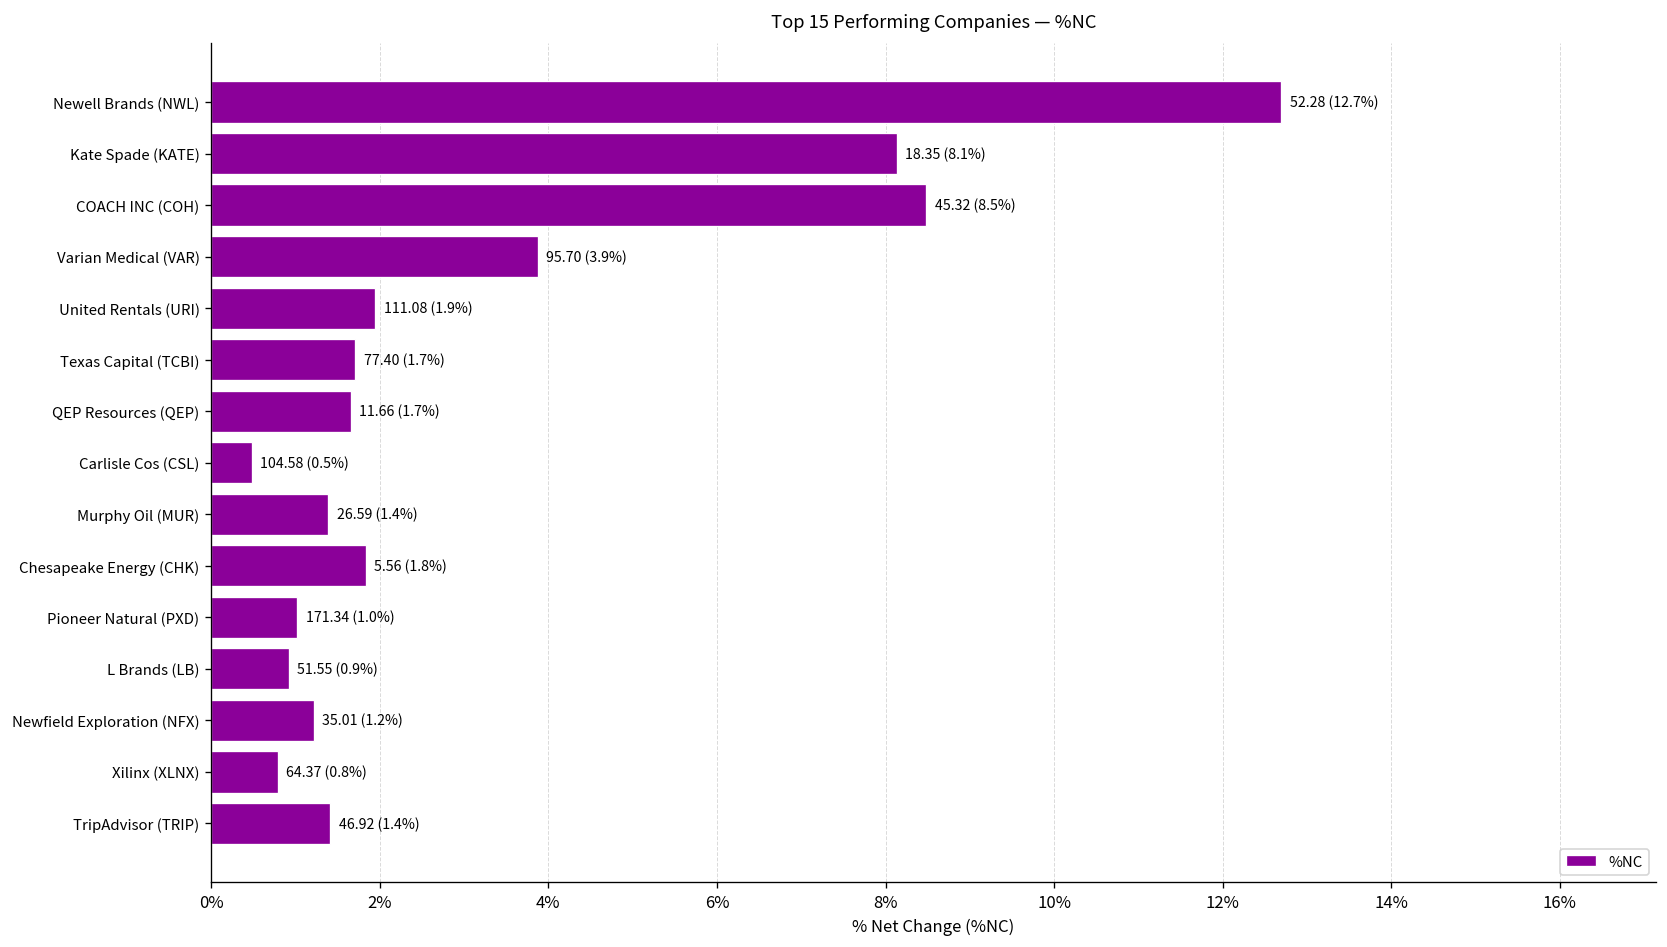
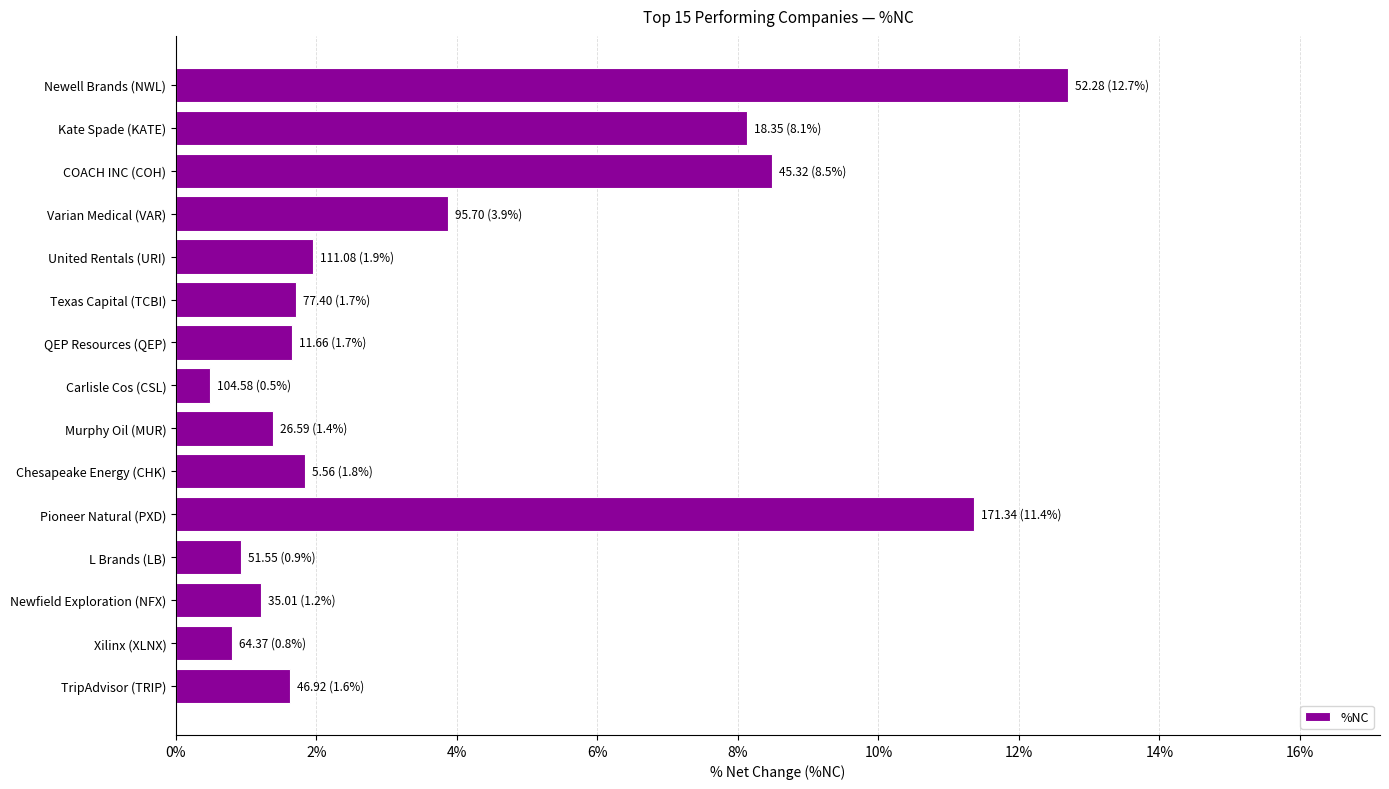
Pioneer Natural (PXD): (1.0%) -> (11.4%)
TripAdvisor (TRIP): (1.4%) -> (1.6%)
